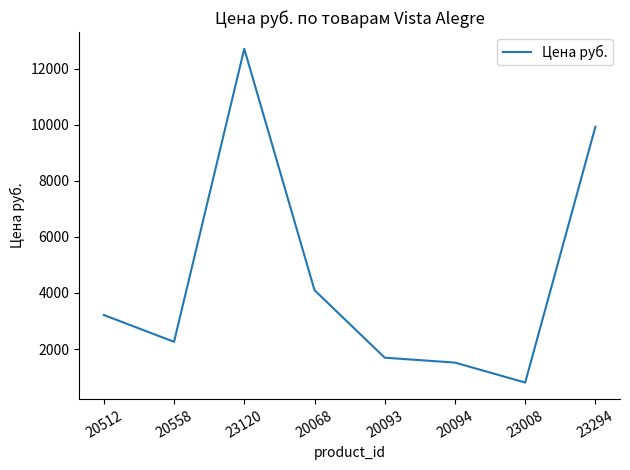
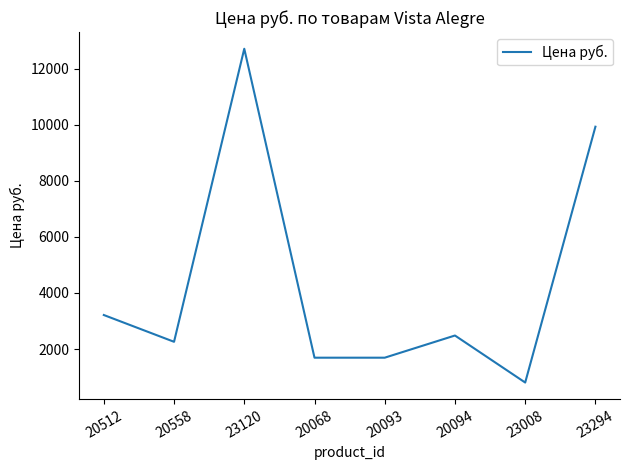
20068: 4100 -> 1700
20094: 1500 -> 2500
